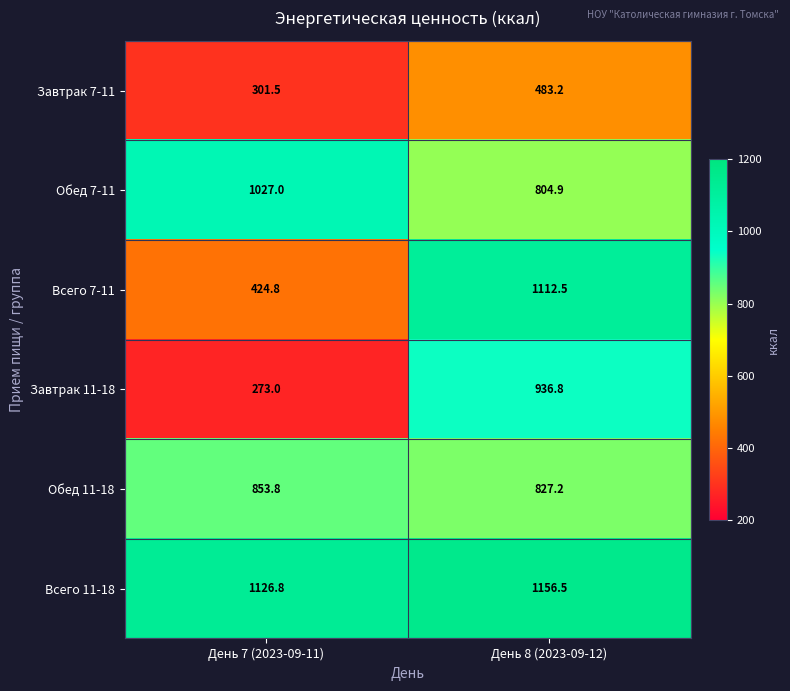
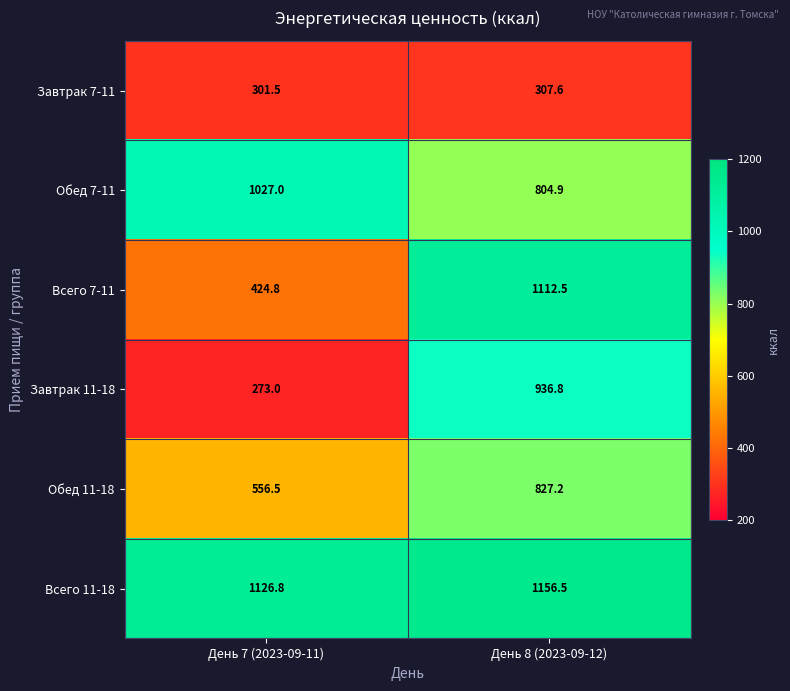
Завтрак 7-11, День 8 (2023-09-12): 483.2 -> 307.6
Обед 11-18, День 7 (2023-09-11): 853.8 -> 556.5
